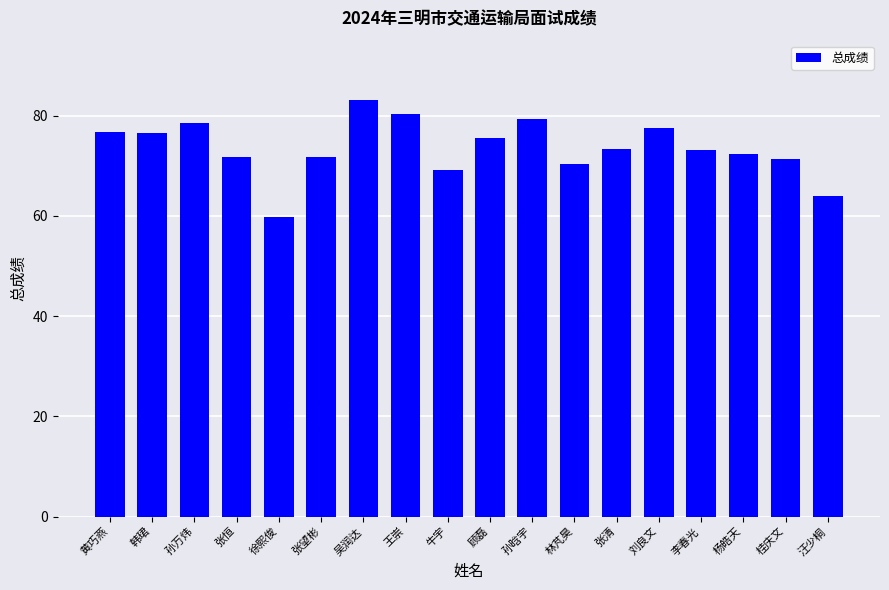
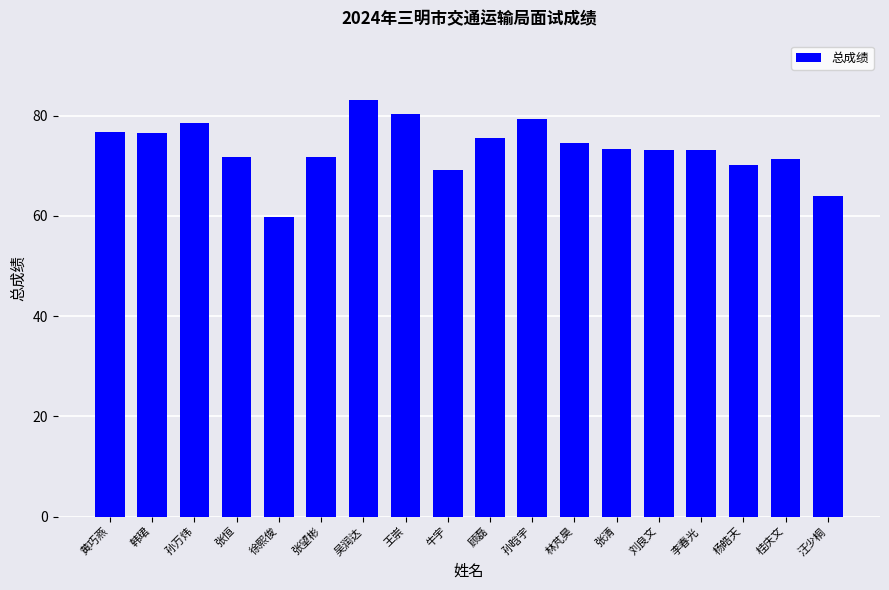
林芃昊: 70 -> 75
刘良文: 78 -> 73
杨皓天: 72 -> 70
